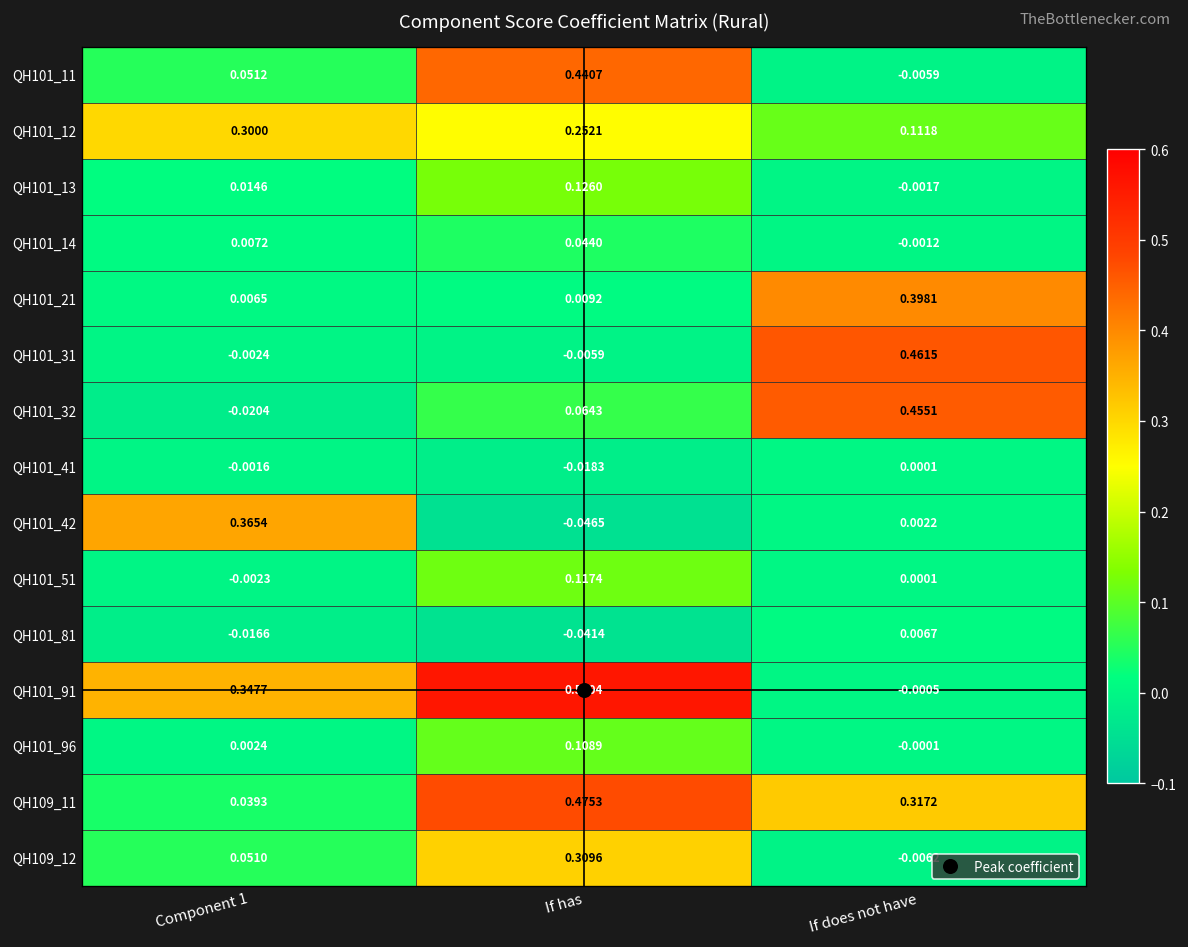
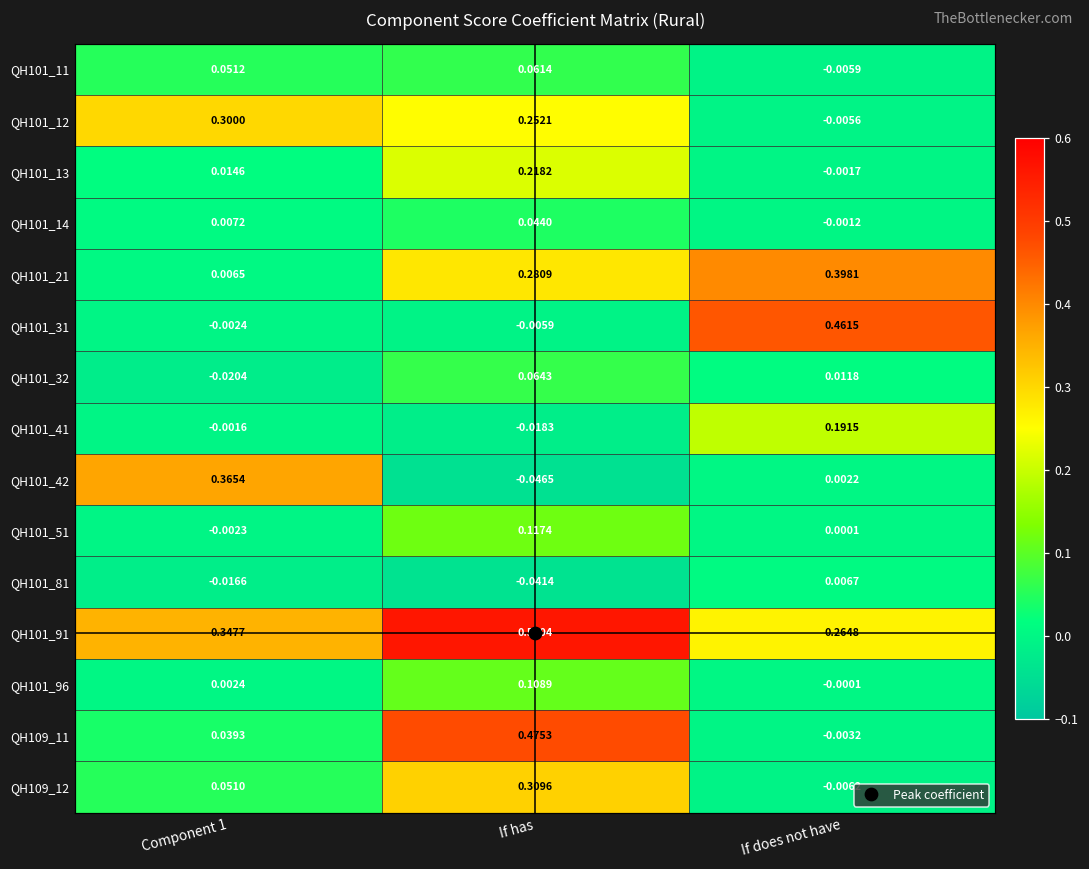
QH101_11, If has: 0.4407 -> 0.0614
QH101_12, If does not have: 0.1118 -> -0.0056
QH101_13, If has: 0.1260 -> 0.2182
QH101_21, If has: 0.0092 -> 0.2809
QH101_32, If does not have: 0.4551 -> 0.0118
QH101_41, If does not have: 0.0001 -> 0.1915
QH101_91, If does not have: -0.0005 -> 0.2648
QH109_11, If does not have: 0.3172 -> -0.0032
